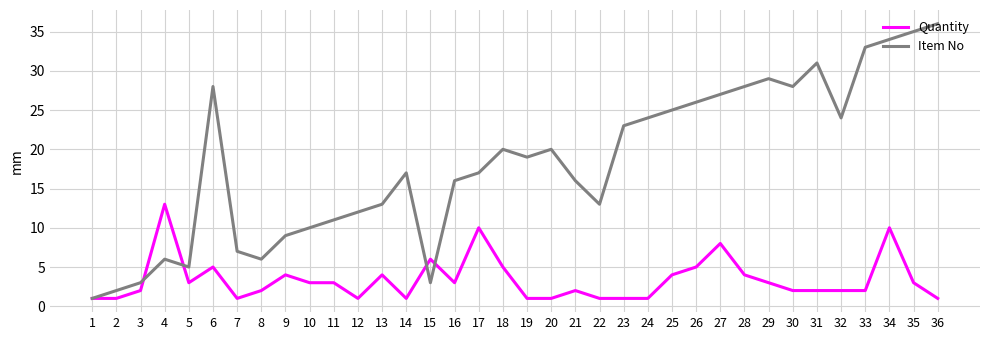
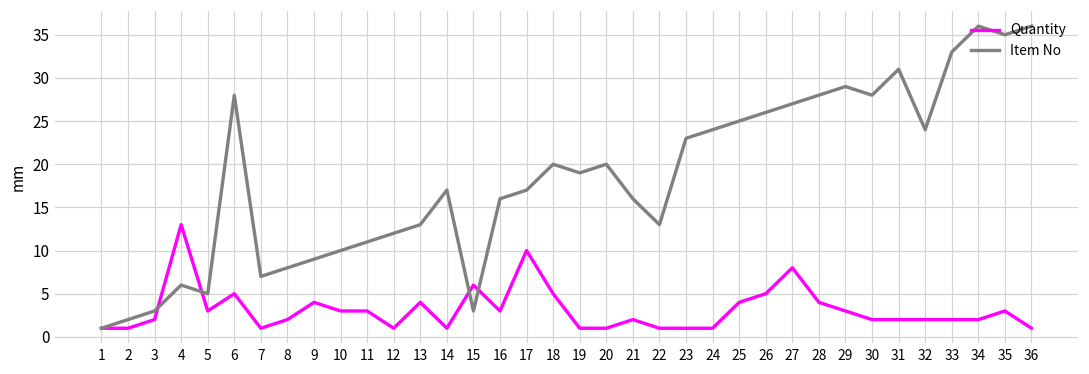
Item No, 8: 6 -> 8
Quantity, 34: 10 -> 2
Item No, 34: 34 -> 36
